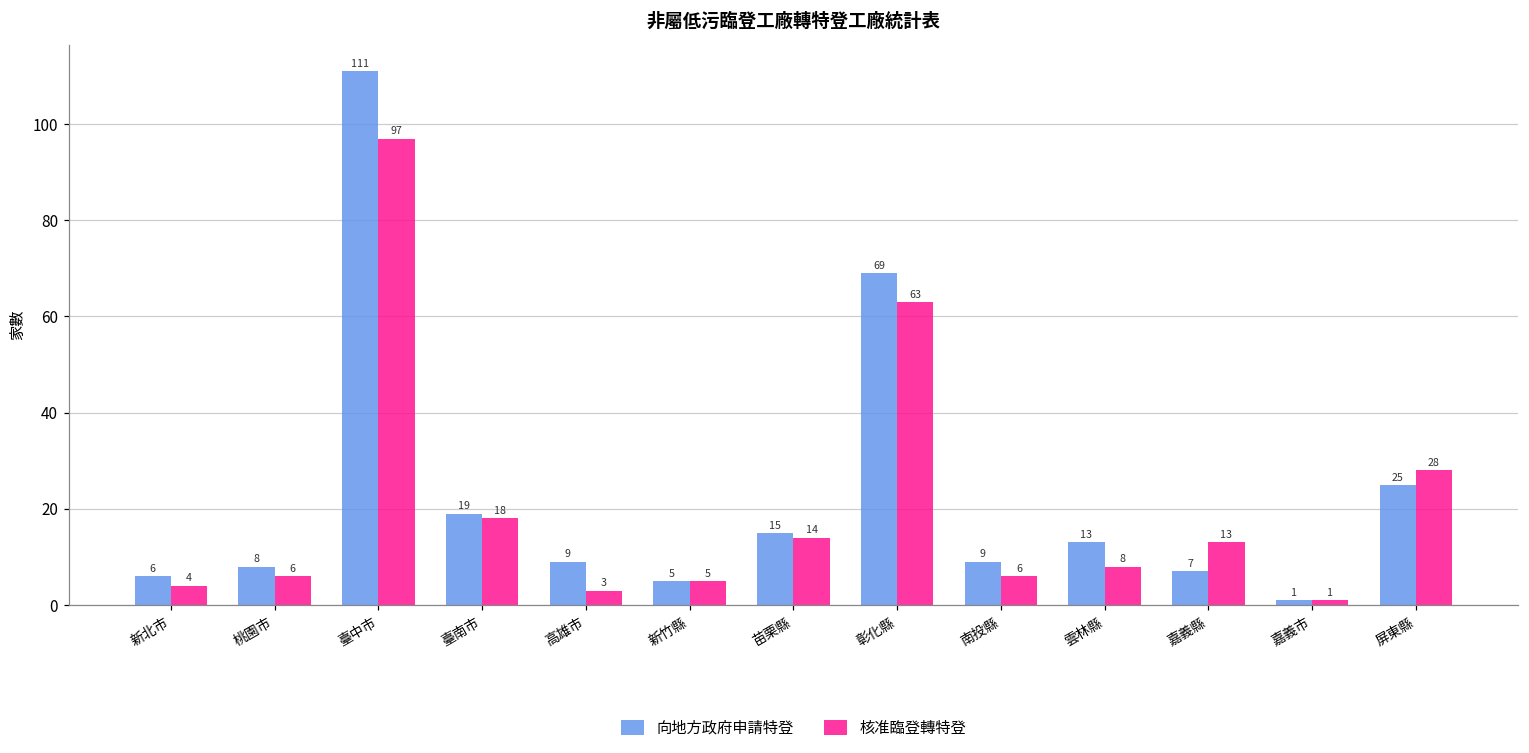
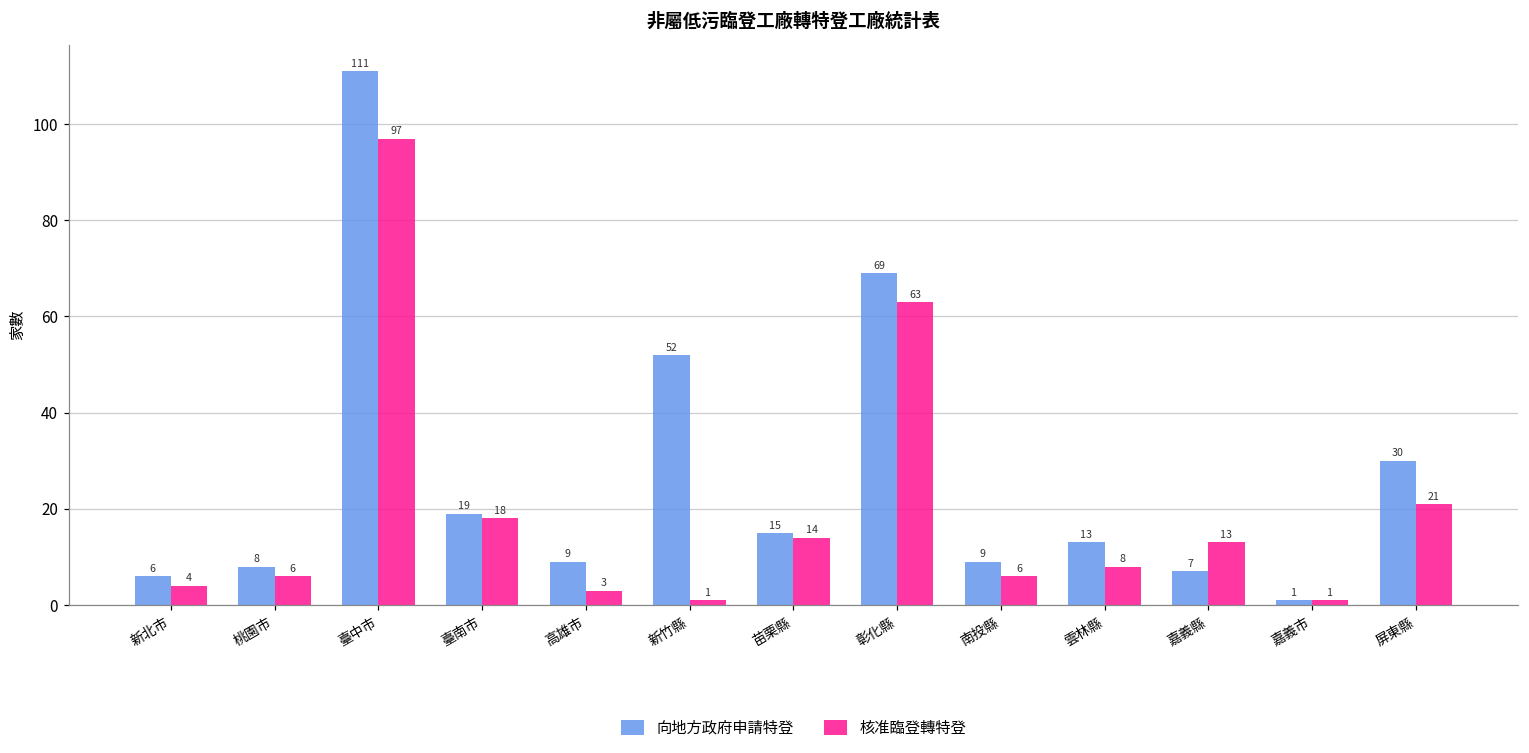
向地方政府申請特登, 新竹縣: 5 -> 52
核准臨登轉特登, 新竹縣: 5 -> 1
向地方政府申請特登, 屏東縣: 25 -> 30
核准臨登轉特登, 屏東縣: 28 -> 21
